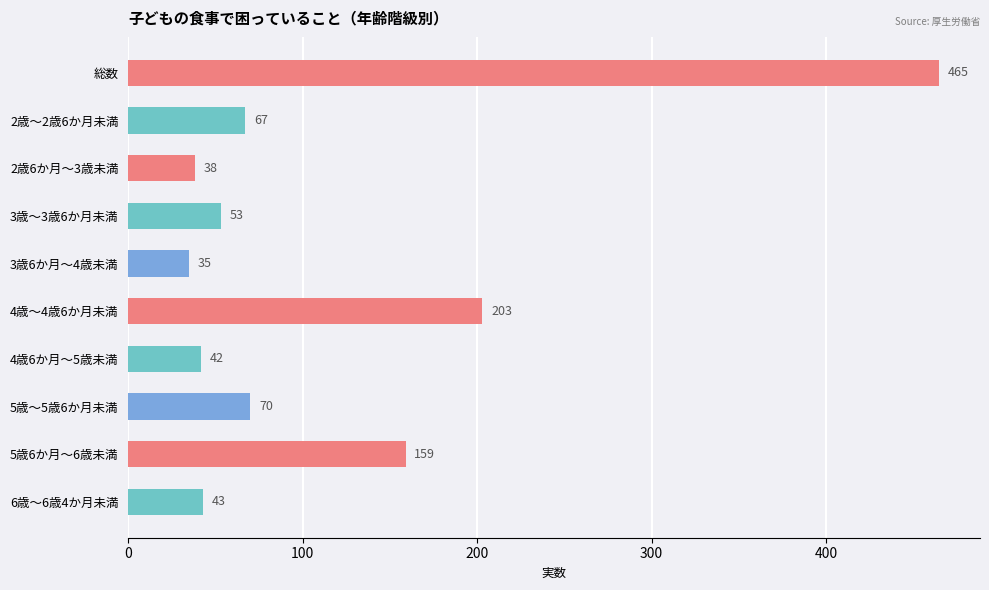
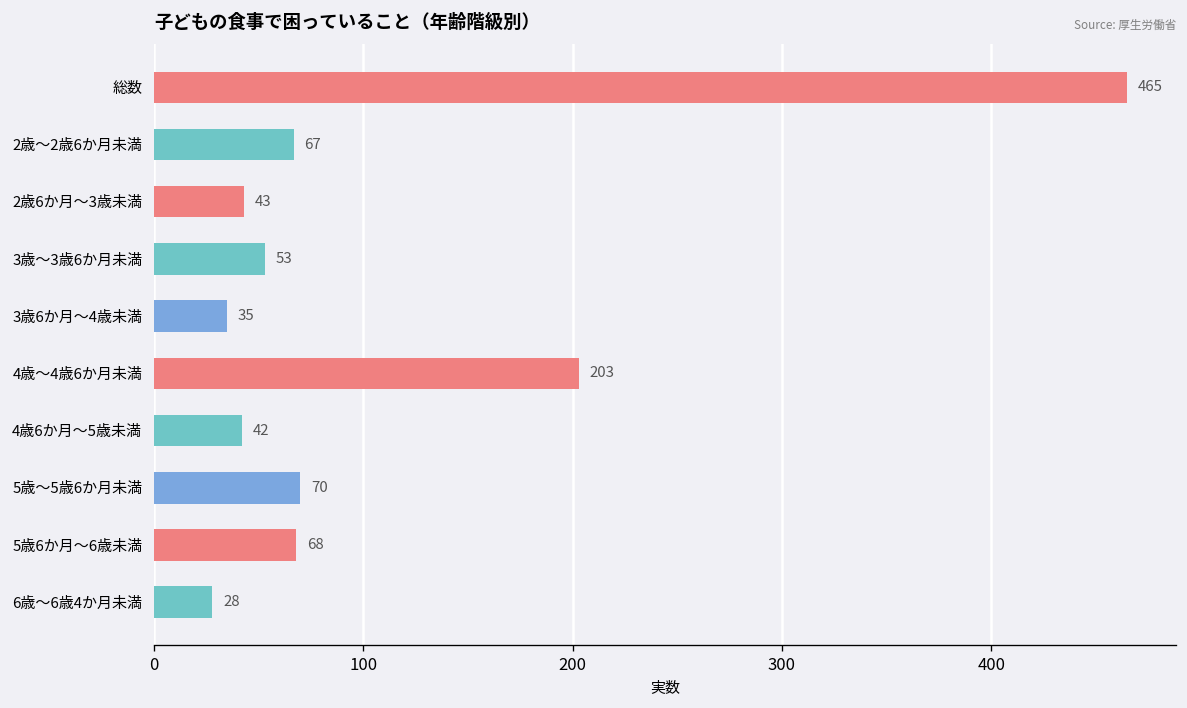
2歳6か月～3歳未満: 38 -> 43
5歳6か月～6歳未満: 159 -> 68
6歳～6歳4か月未満: 43 -> 28
